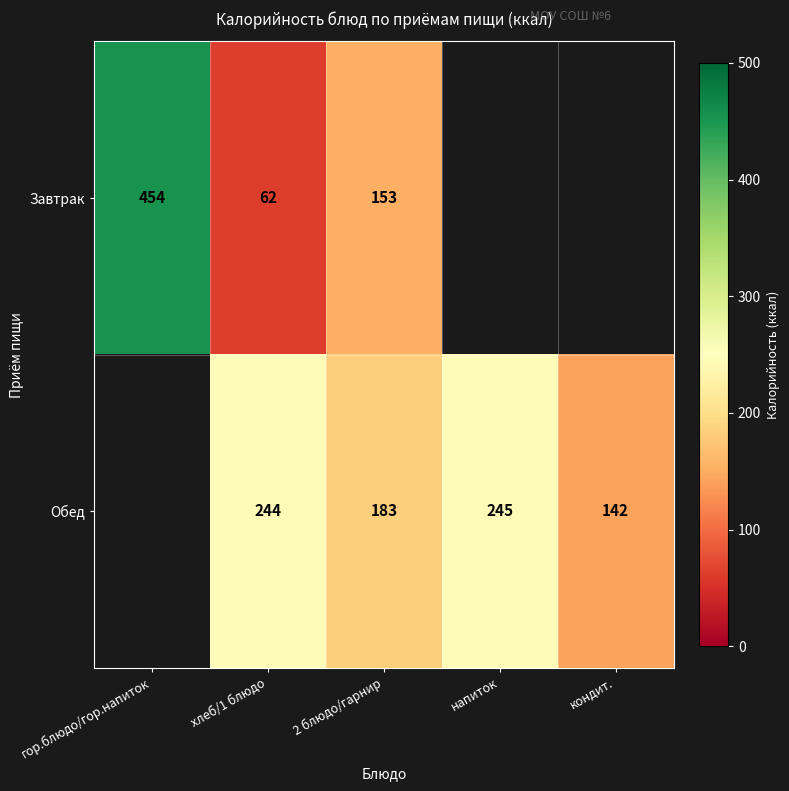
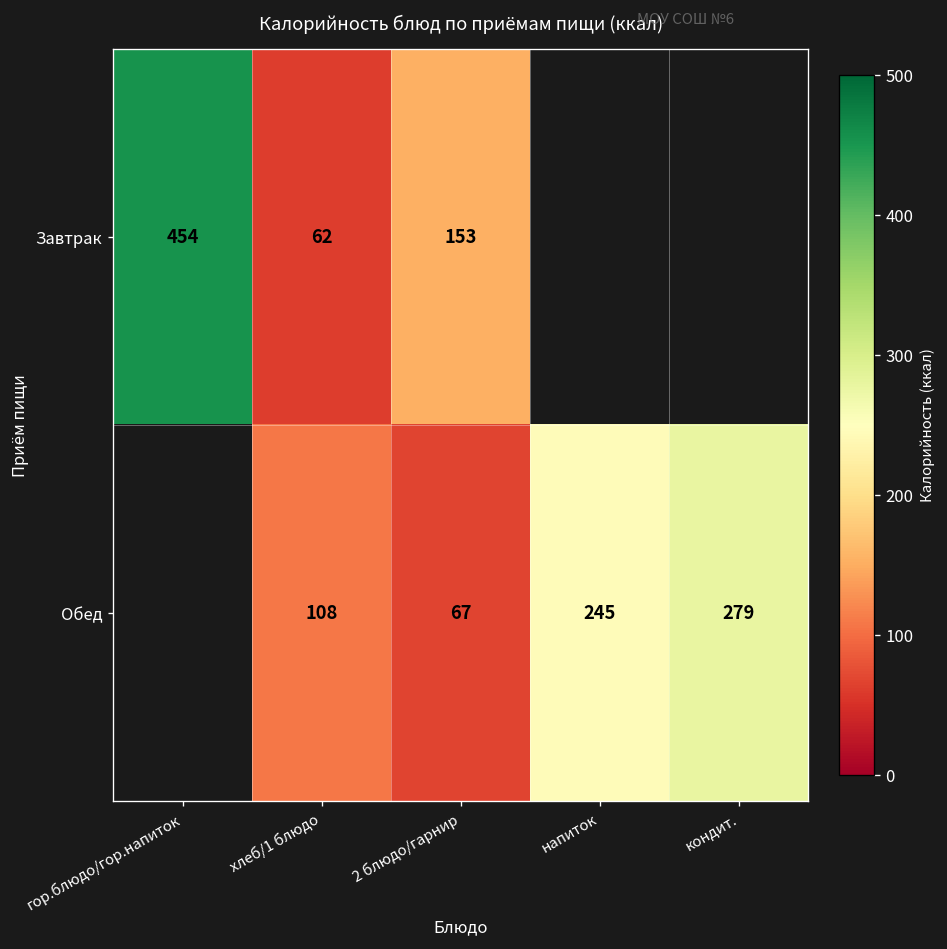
Обед, хлеб/1 блюдо: 244 -> 108
Обед, 2 блюдо/гарнир: 183 -> 67
Обед, кондит.: 142 -> 279
